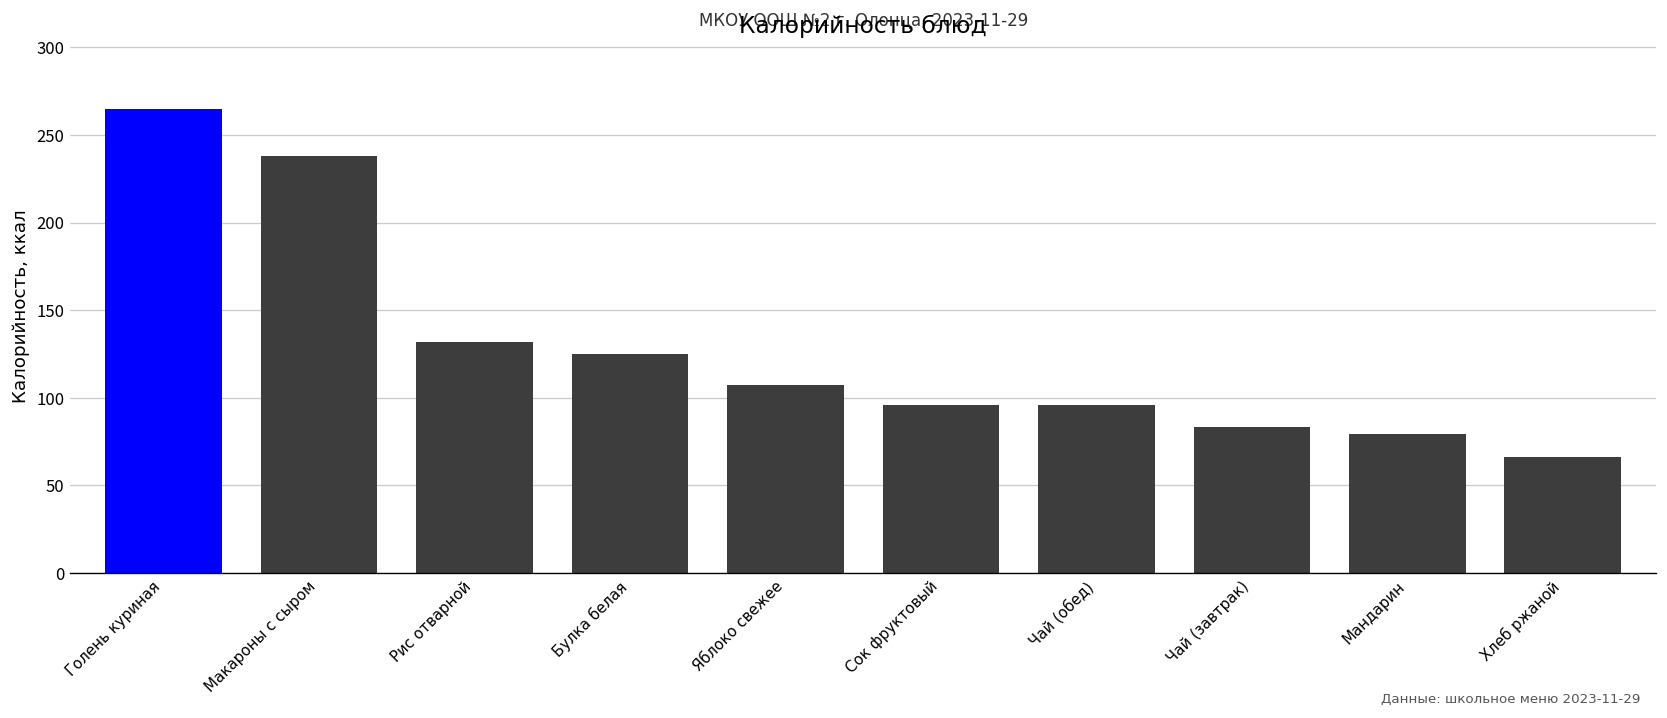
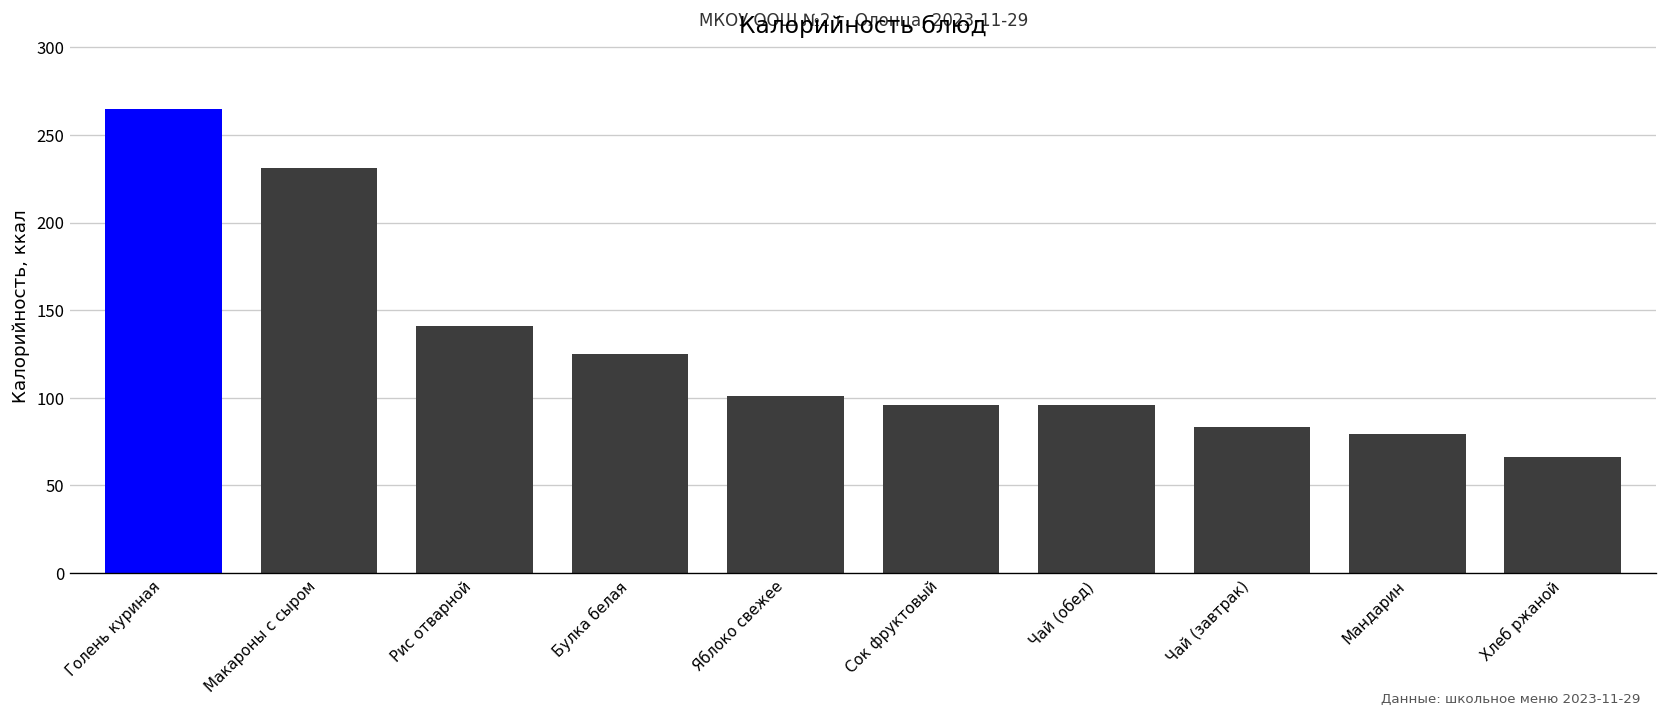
Макароны с сыром: 238 -> 231
Рис отварной: 132 -> 141
Яблоко свежее: 107 -> 101
